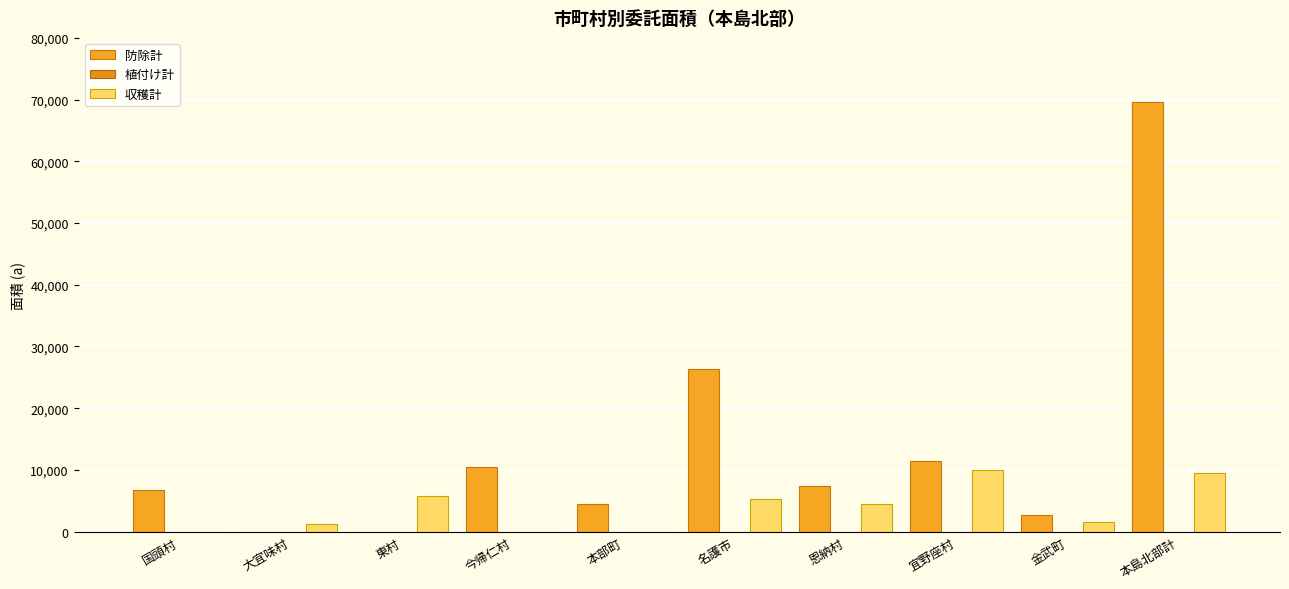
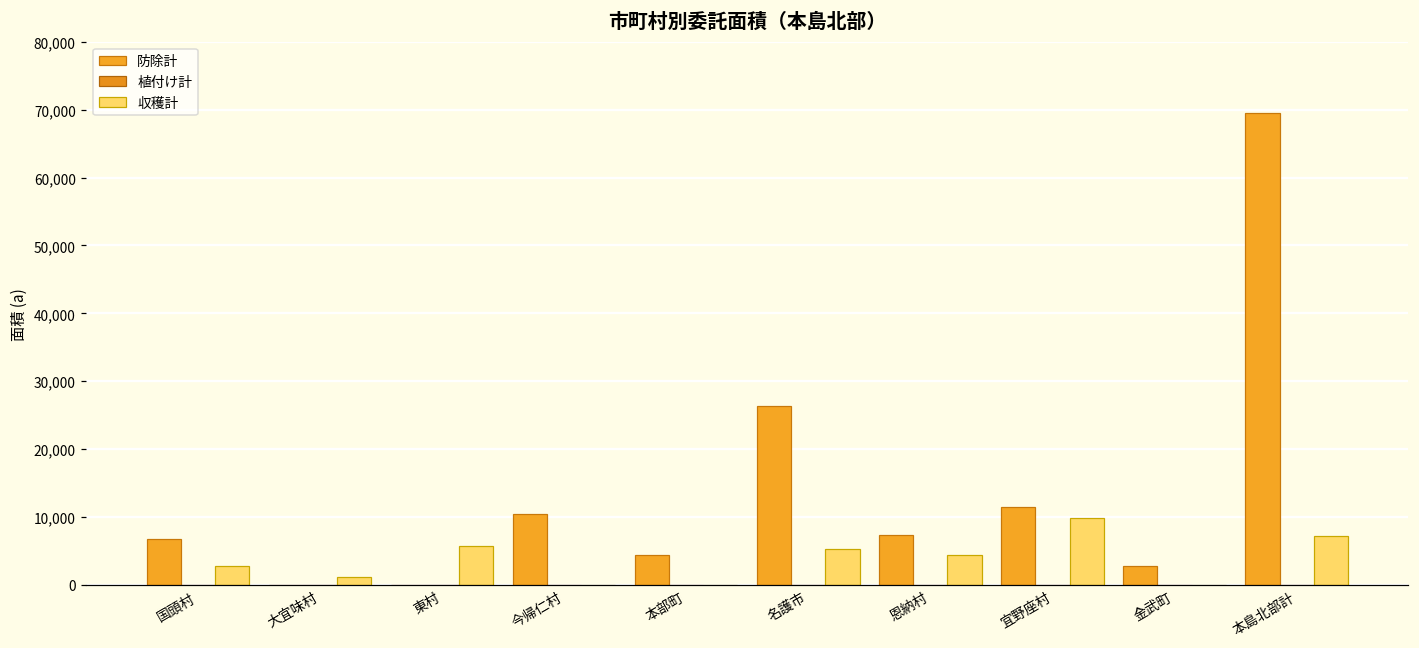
収穫計, 国頭村: 0 -> 3,000
収穫計, 金武町: 2,000 -> 0
収穫計, 本島北部計: 10,000 -> 7,000
